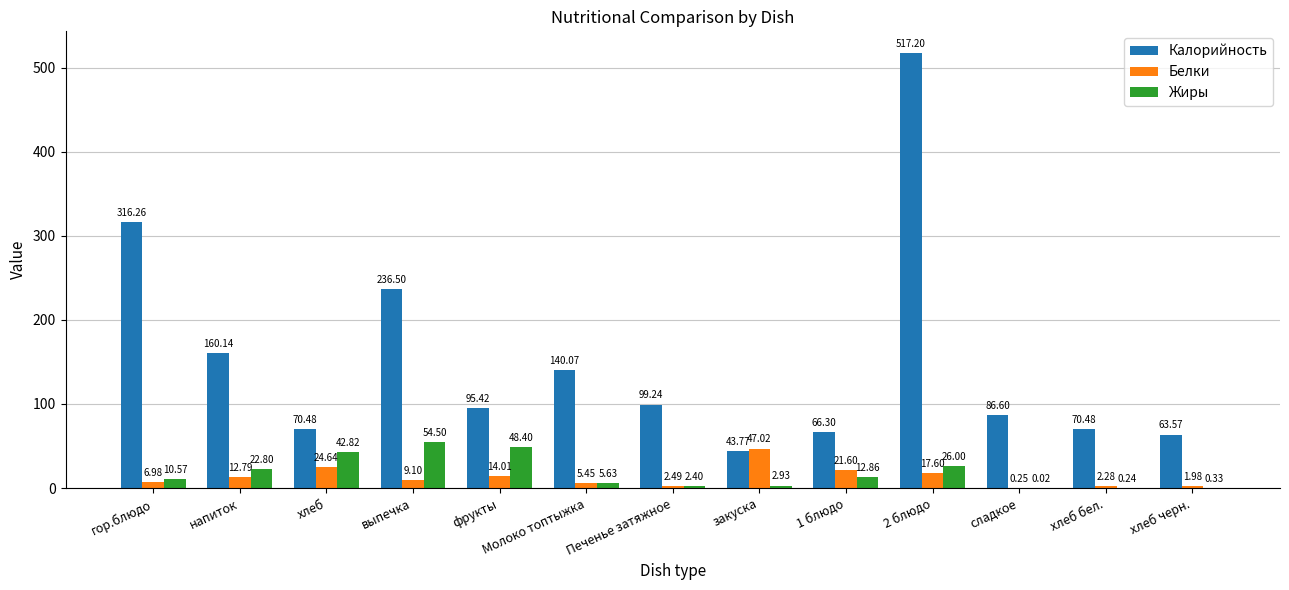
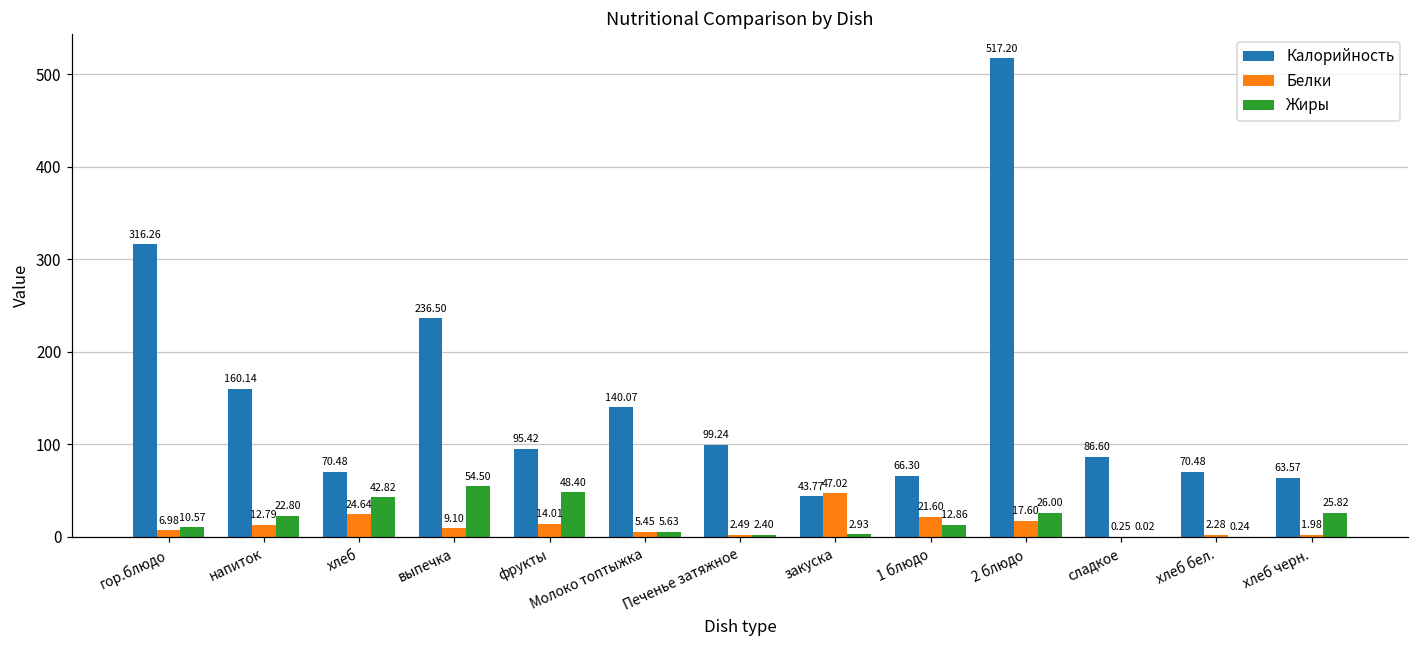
Жиры, хлеб черн.: 0.33 -> 25.82
